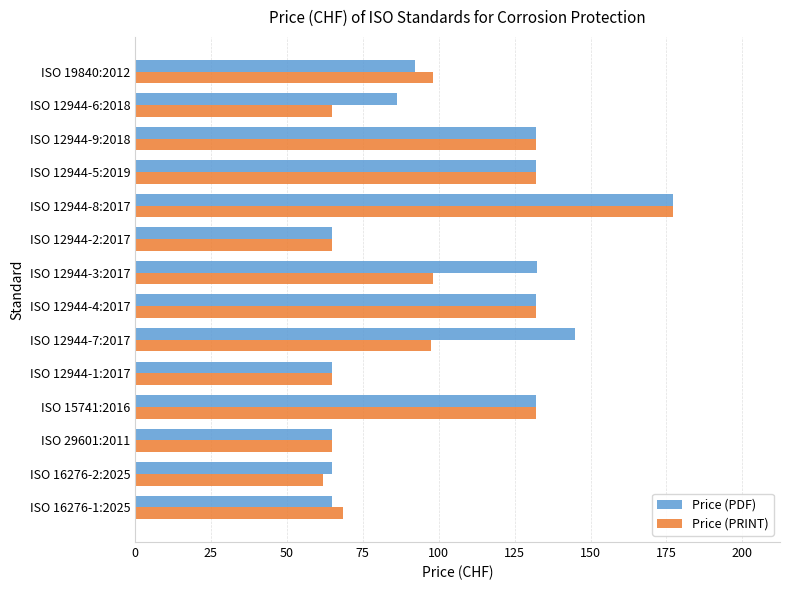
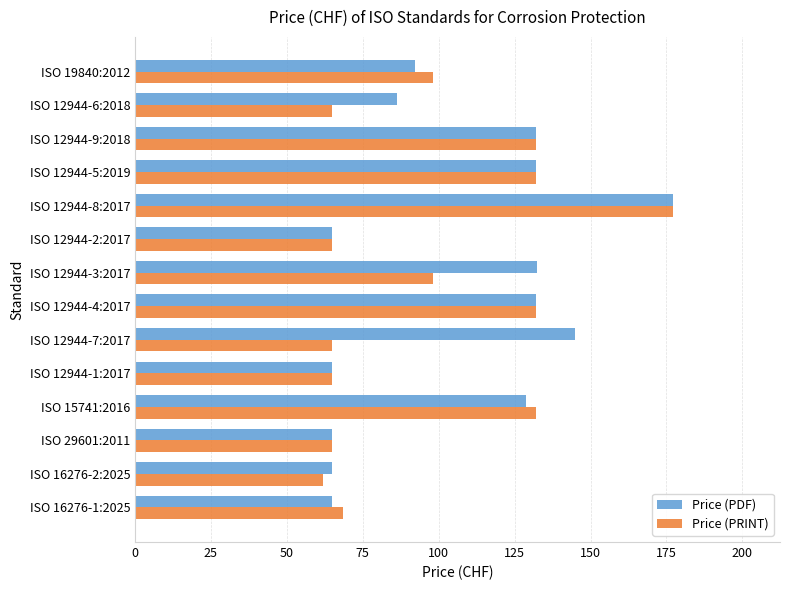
Price (PRINT), ISO 12944-7:2017: 98 -> 65
Price (PDF), ISO 15741:2016: 132 -> 129
